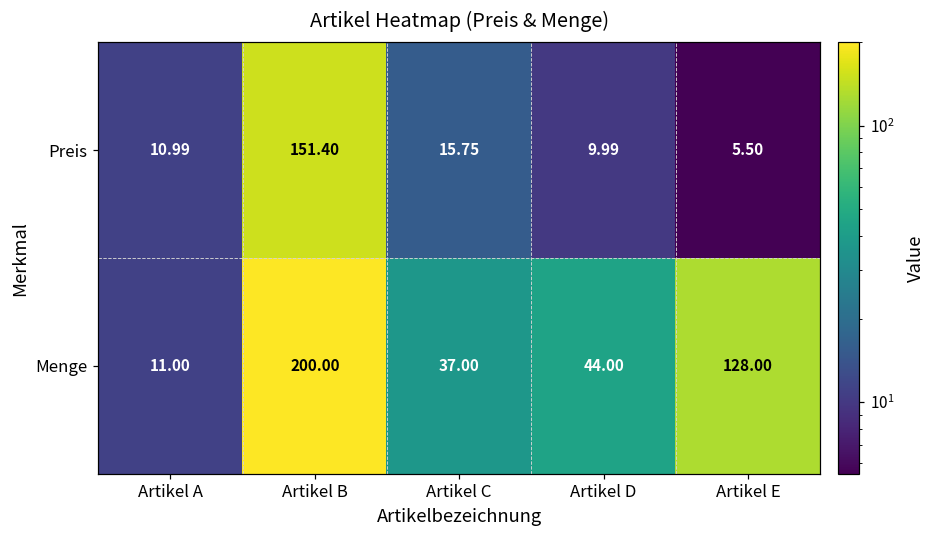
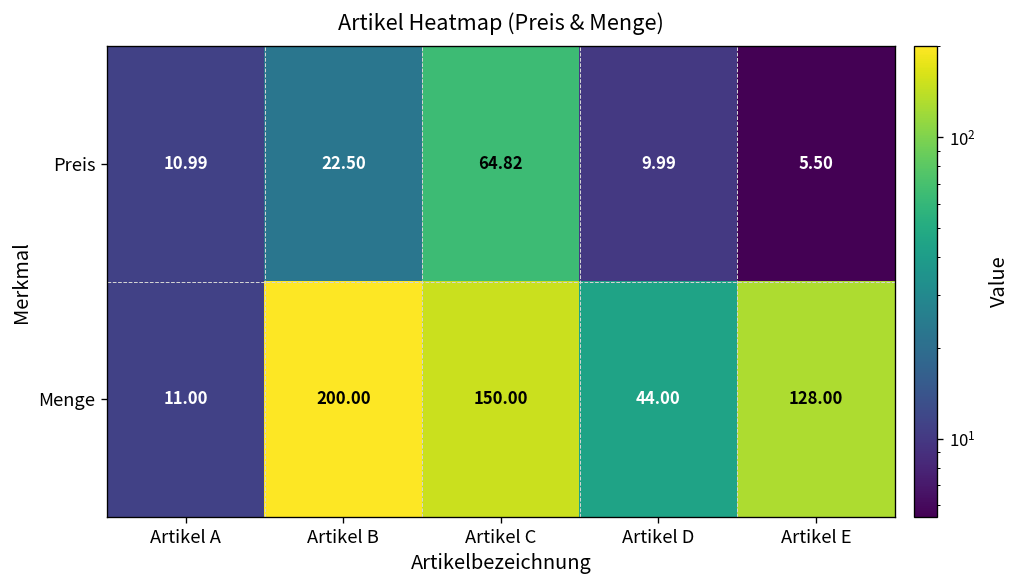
Preis, Artikel B: 151.40 -> 22.50
Preis, Artikel C: 15.75 -> 64.82
Menge, Artikel C: 37.00 -> 150.00
